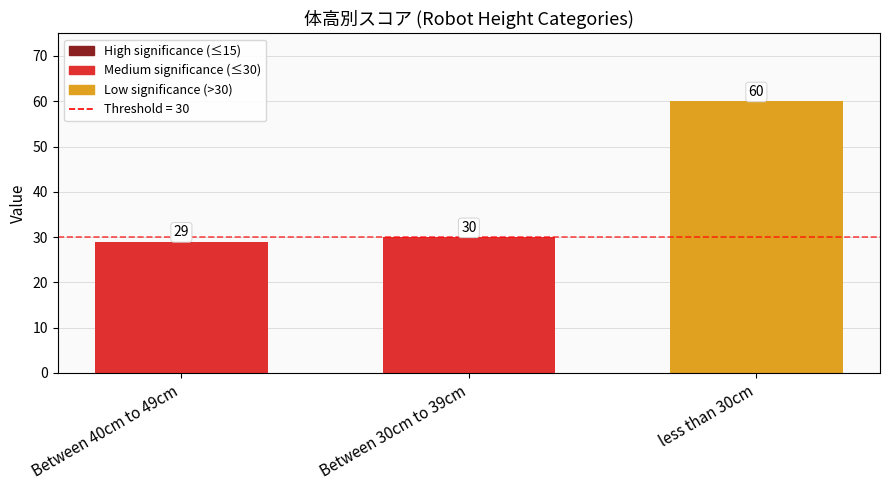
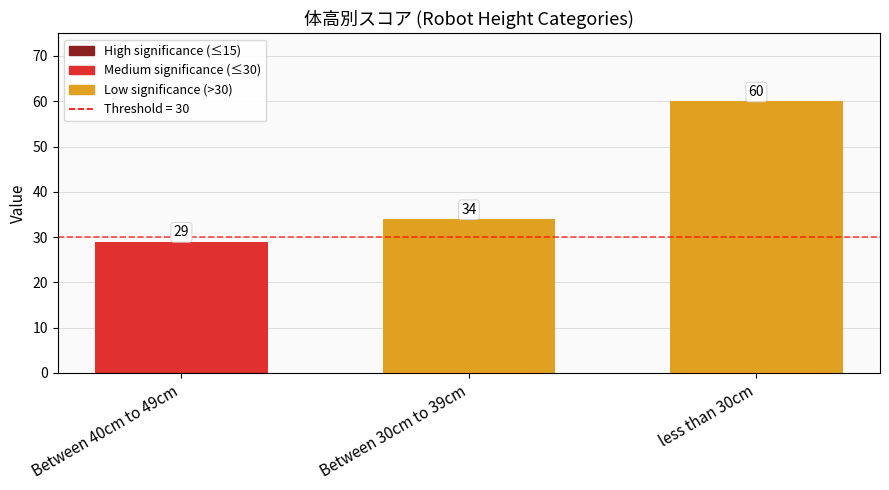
Between 30cm to 39cm: 30 -> 34
